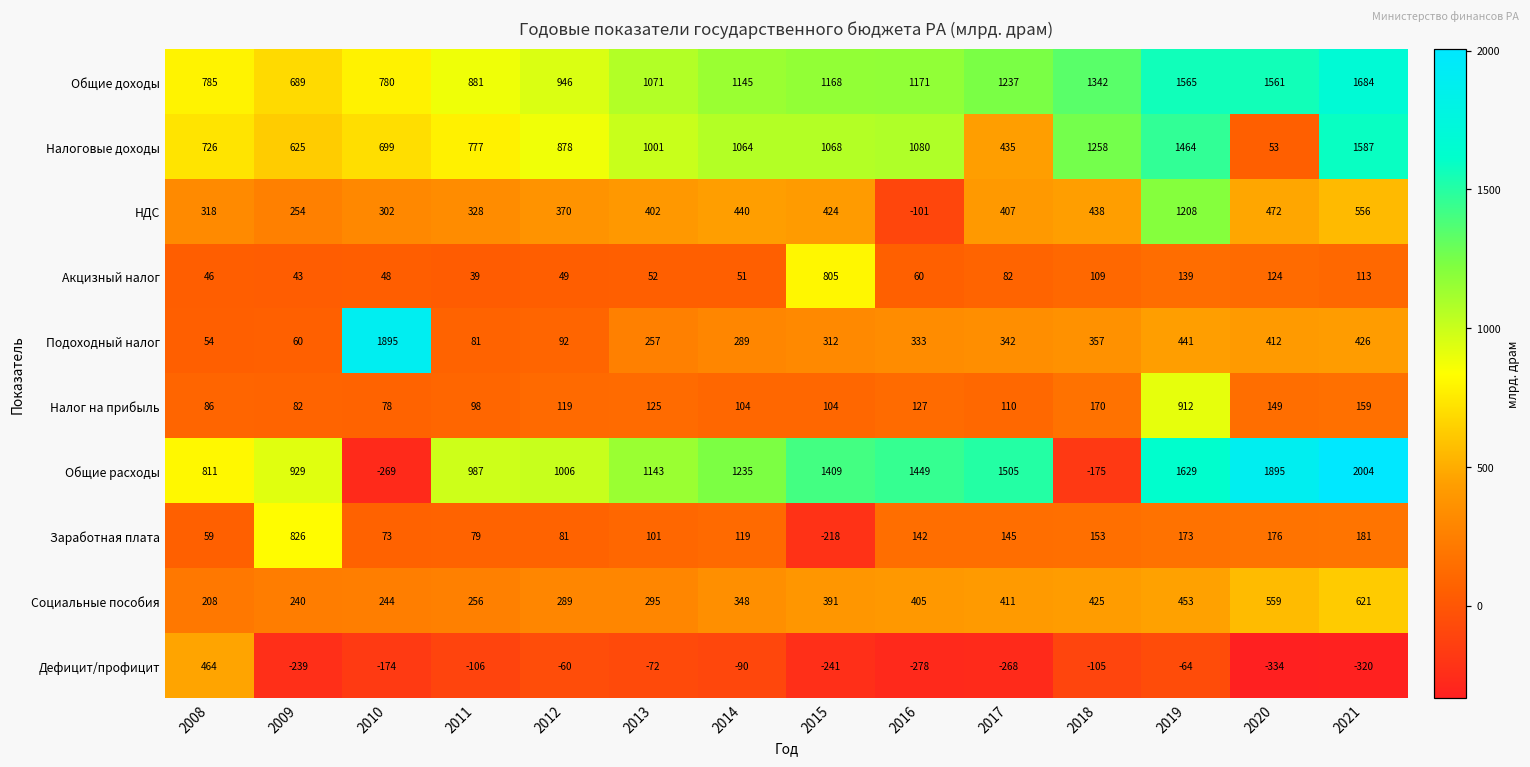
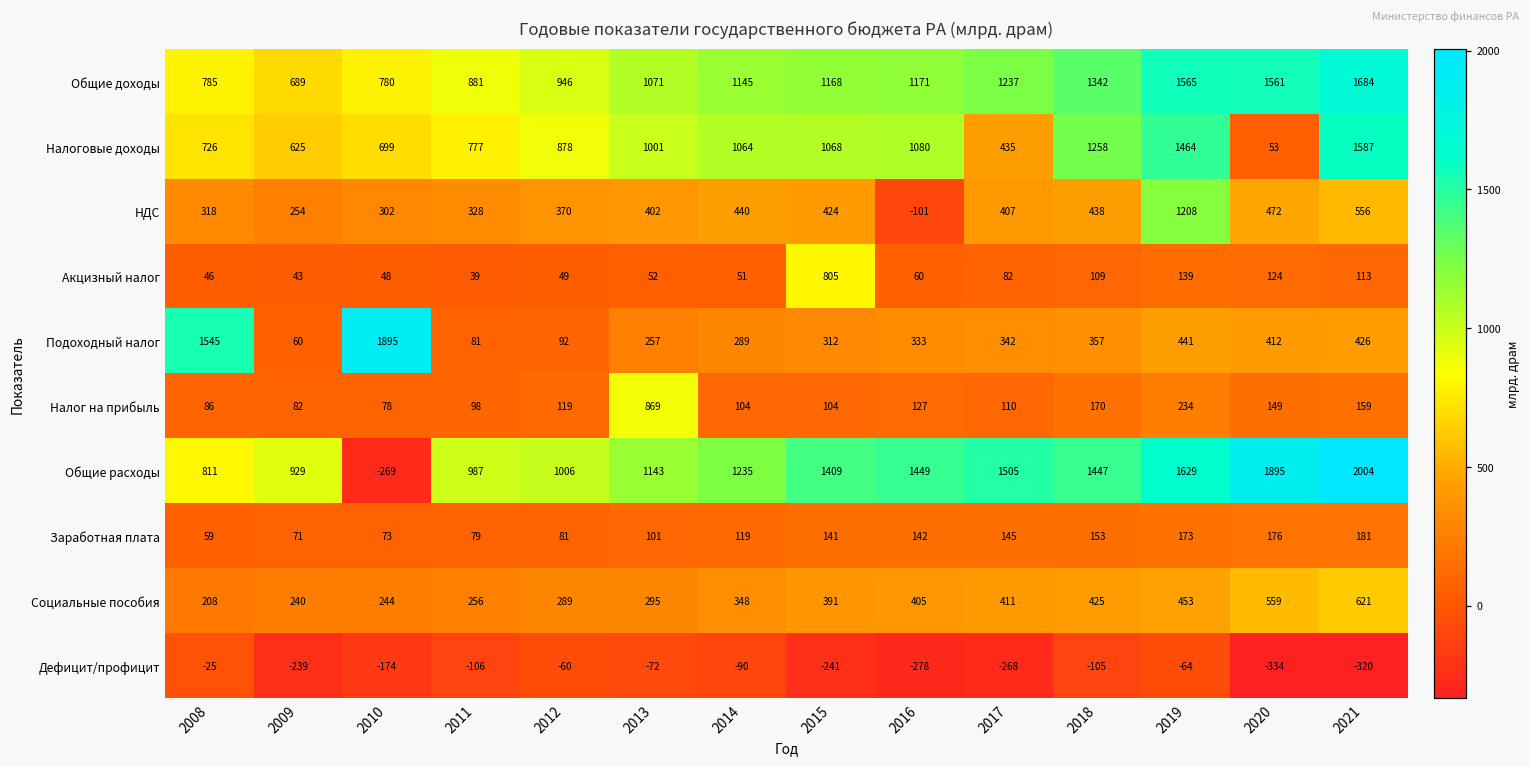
Подоходный налог, 2008: 54 -> 1545
Налог на прибыль, 2013: 125 -> 869
Налог на прибыль, 2019: 912 -> 234
Общие расходы, 2018: -175 -> 1447
Заработная плата, 2009: 826 -> 71
Заработная плата, 2015: -218 -> 141
Дефицит/профицит, 2008: 464 -> -25
